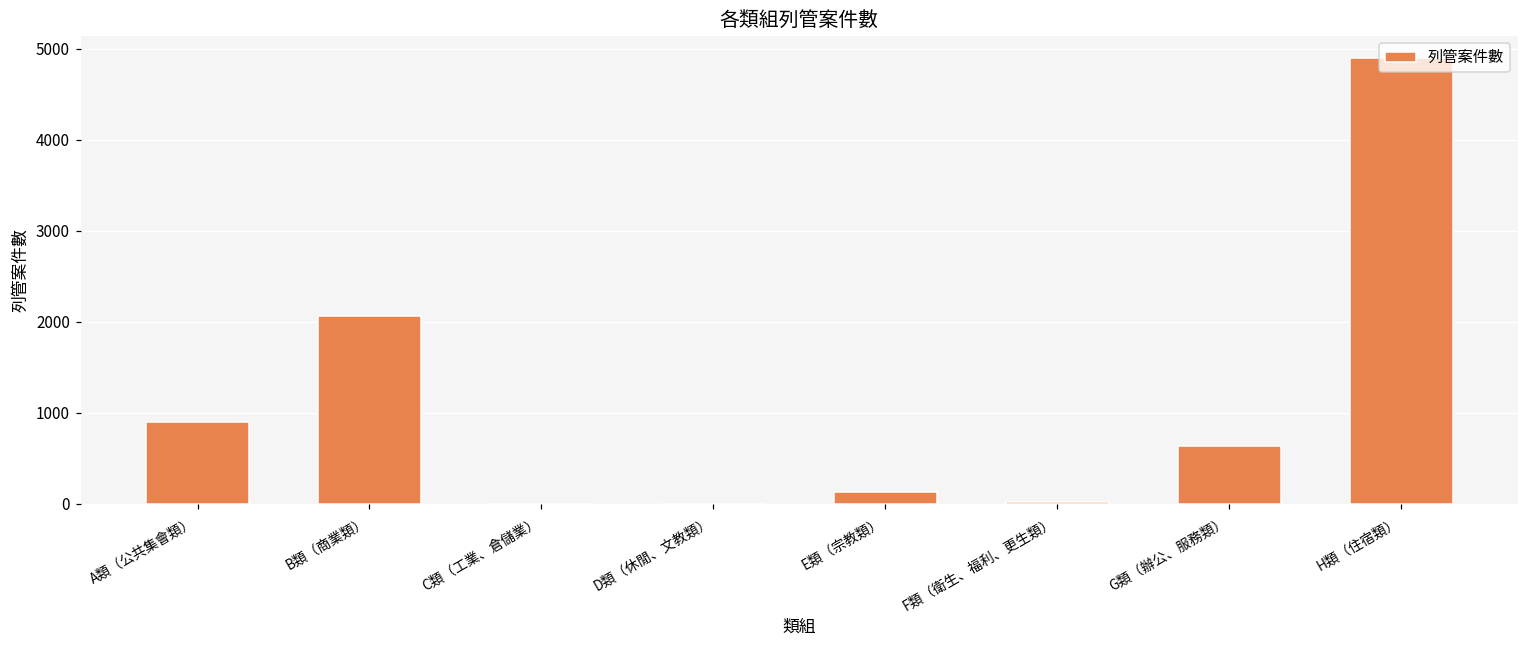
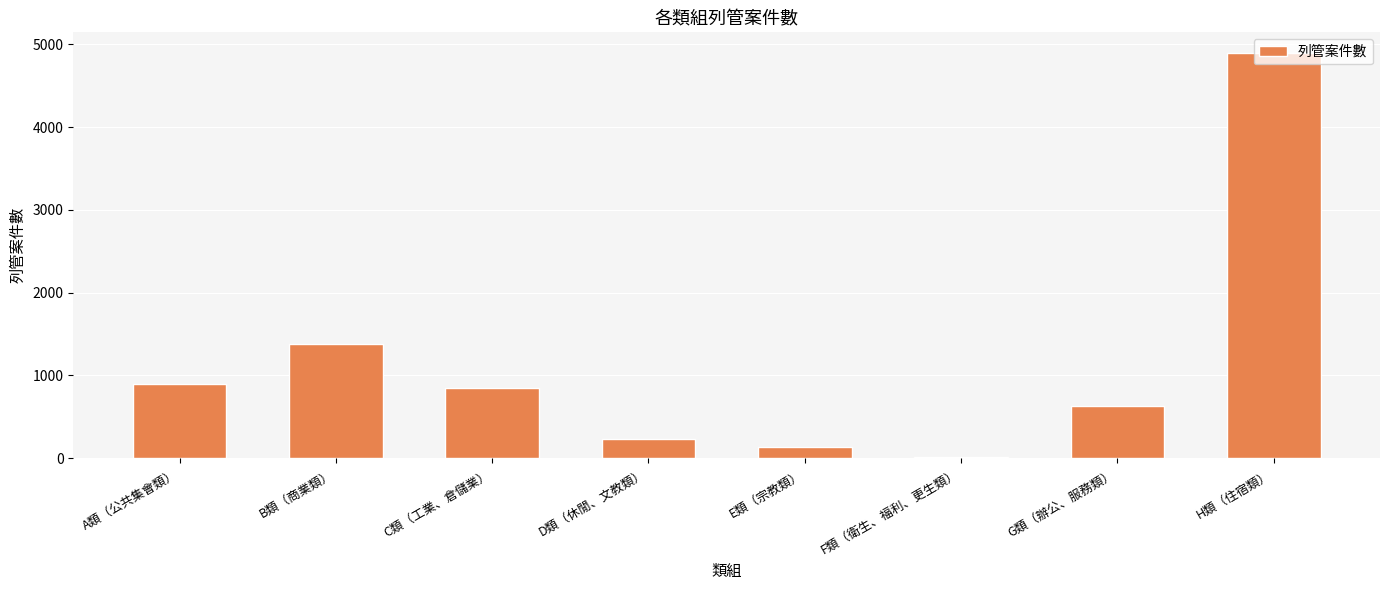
B類（商業類）: 2100 -> 1400
C類（工業、倉儲業）: 0 -> 900
D類（休閒、文教類）: 0 -> 200
